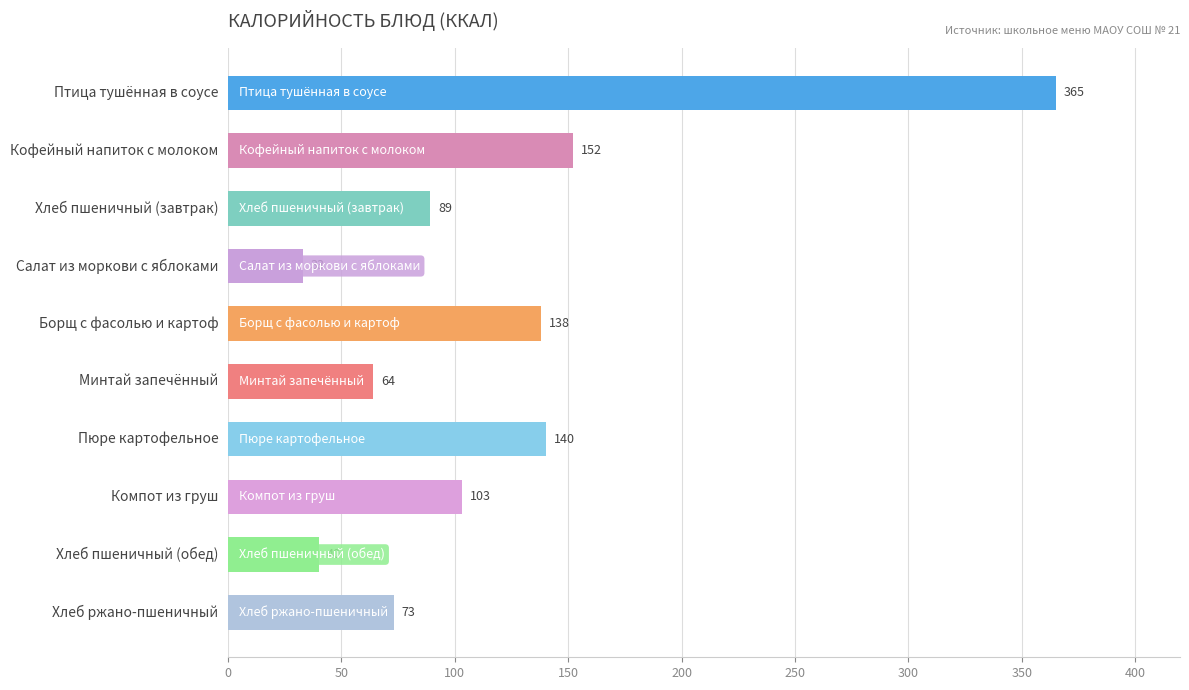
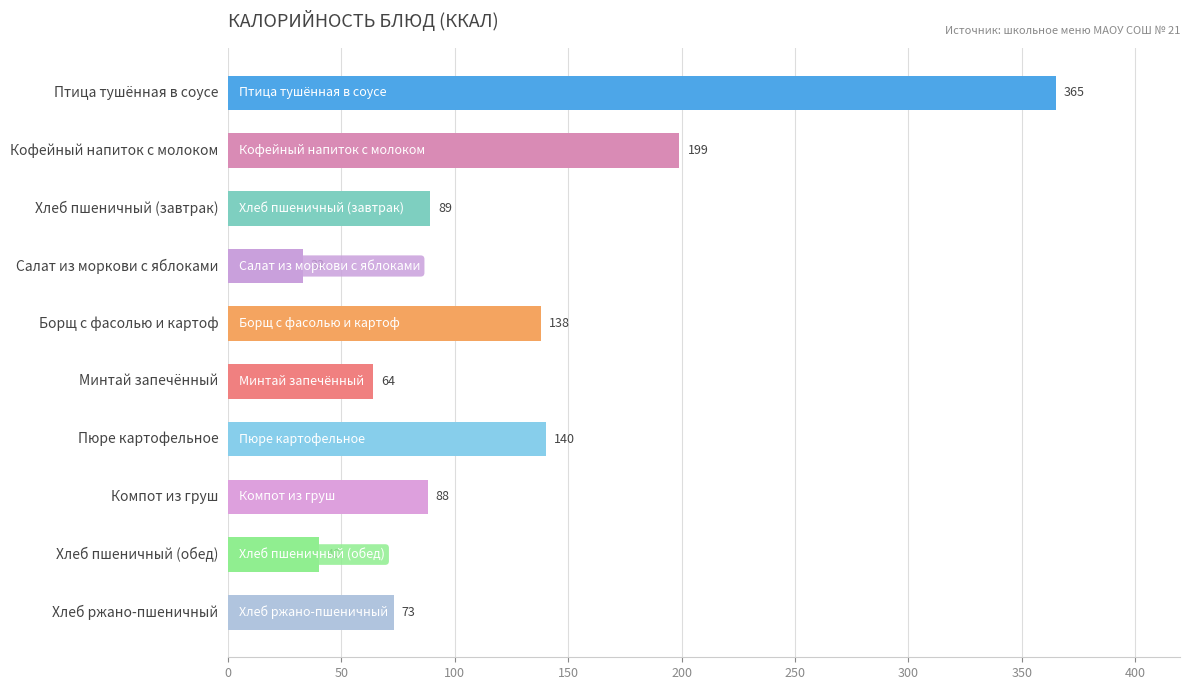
Кофейный напиток с молоком: 152 -> 199
Компот из груш: 103 -> 88
